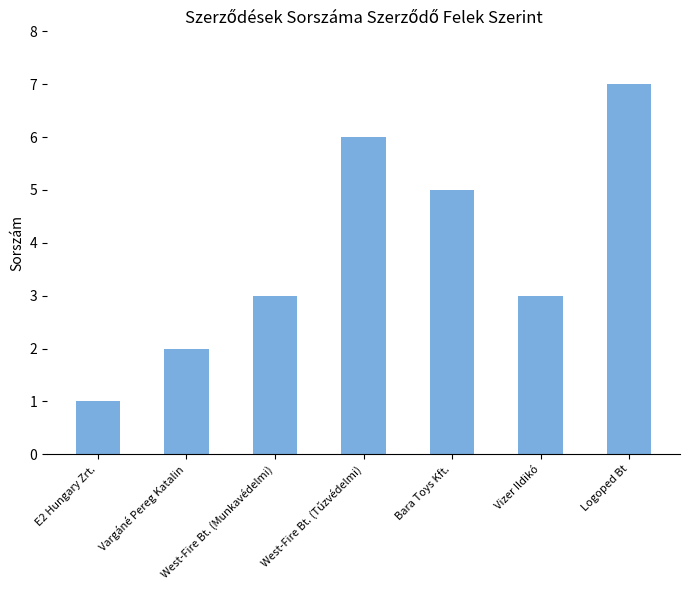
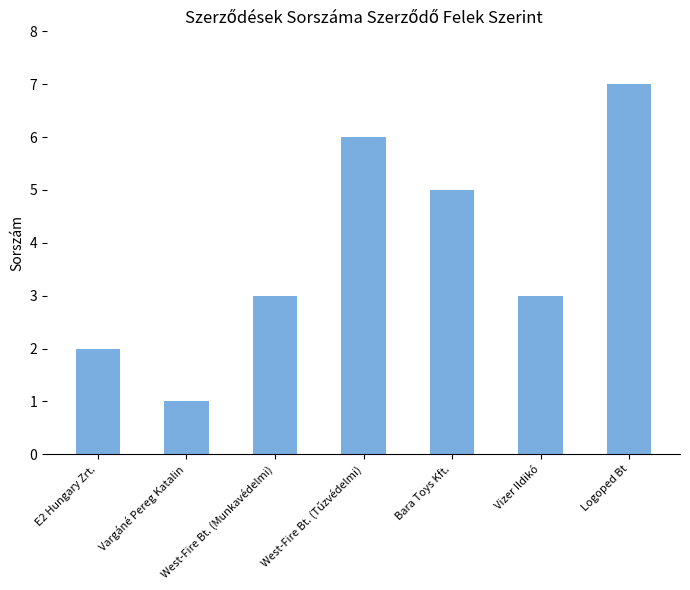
E2 Hungary Zrt.: 1 -> 2
Vargáné Pereg Katalin: 2 -> 1
